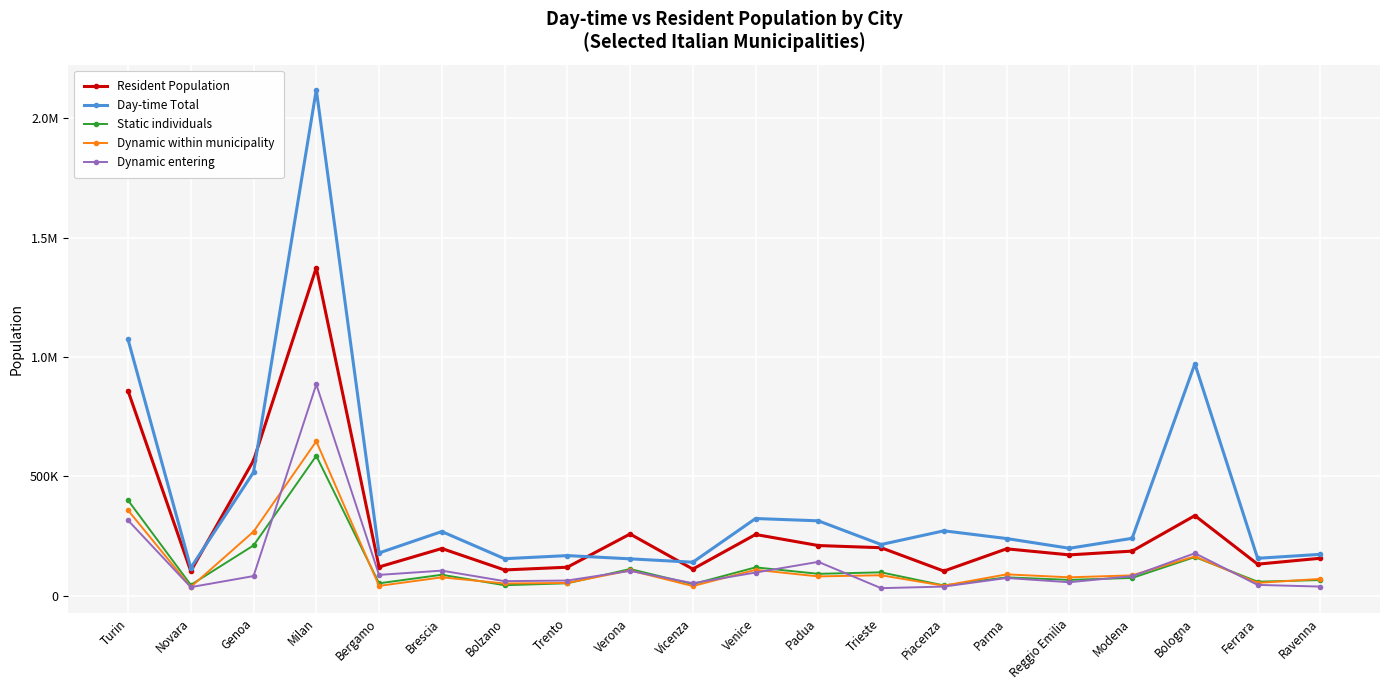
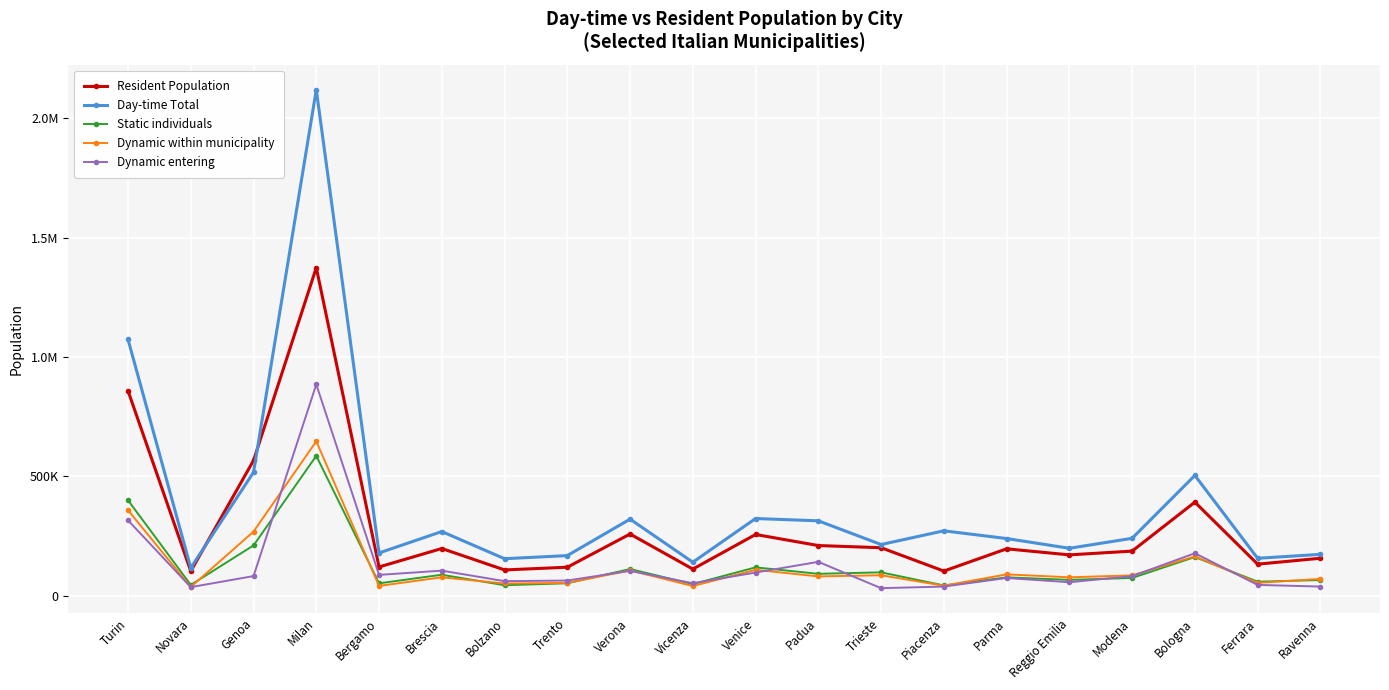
Day-time Total, Verona: 150000 -> 320000
Resident Population, Bologna: 340000 -> 390000
Day-time Total, Bologna: 970000 -> 500000
